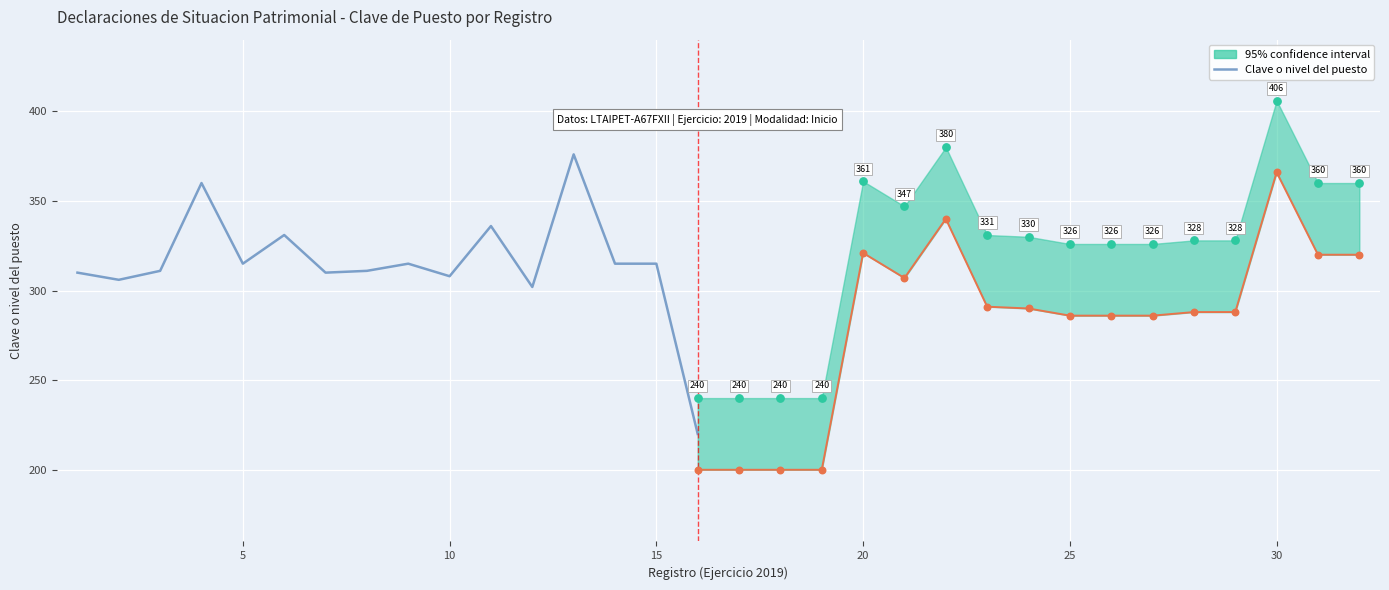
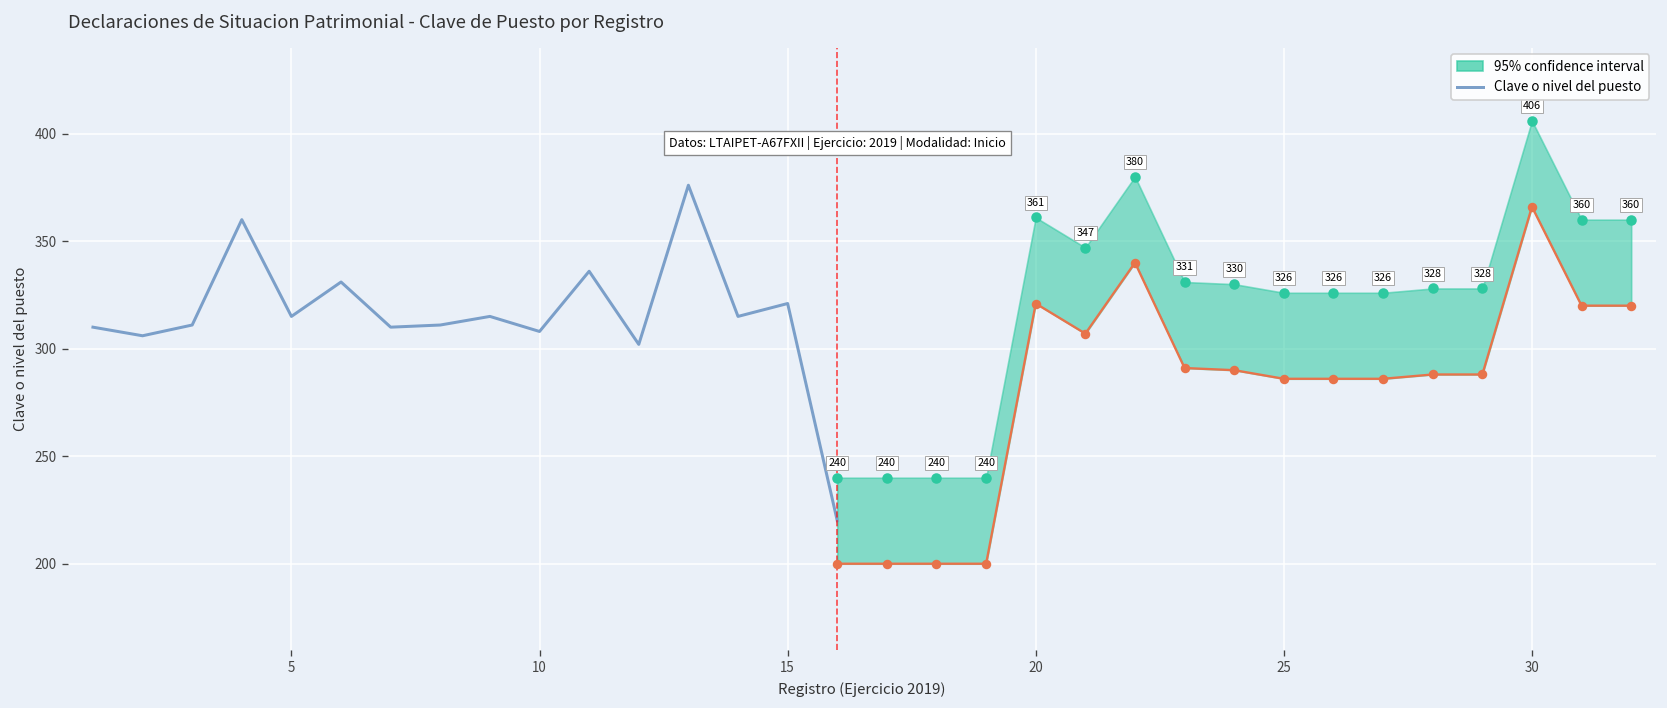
Clave o nivel del puesto, 15: 315 -> 321
